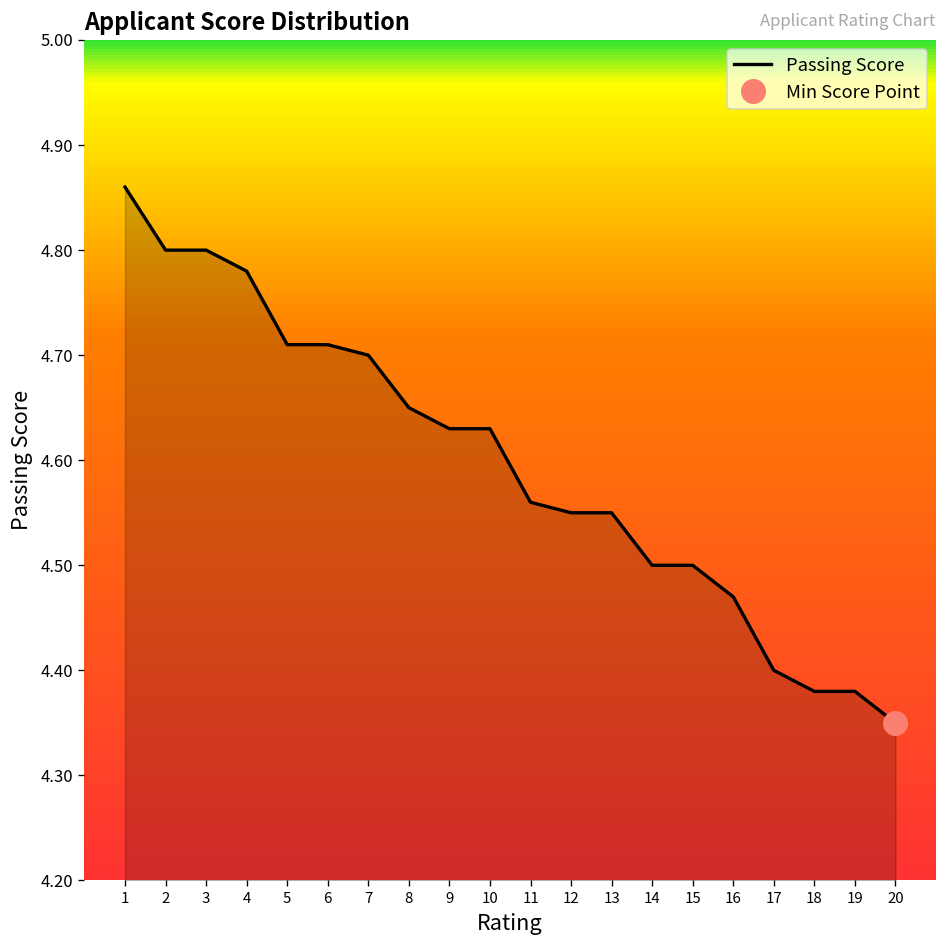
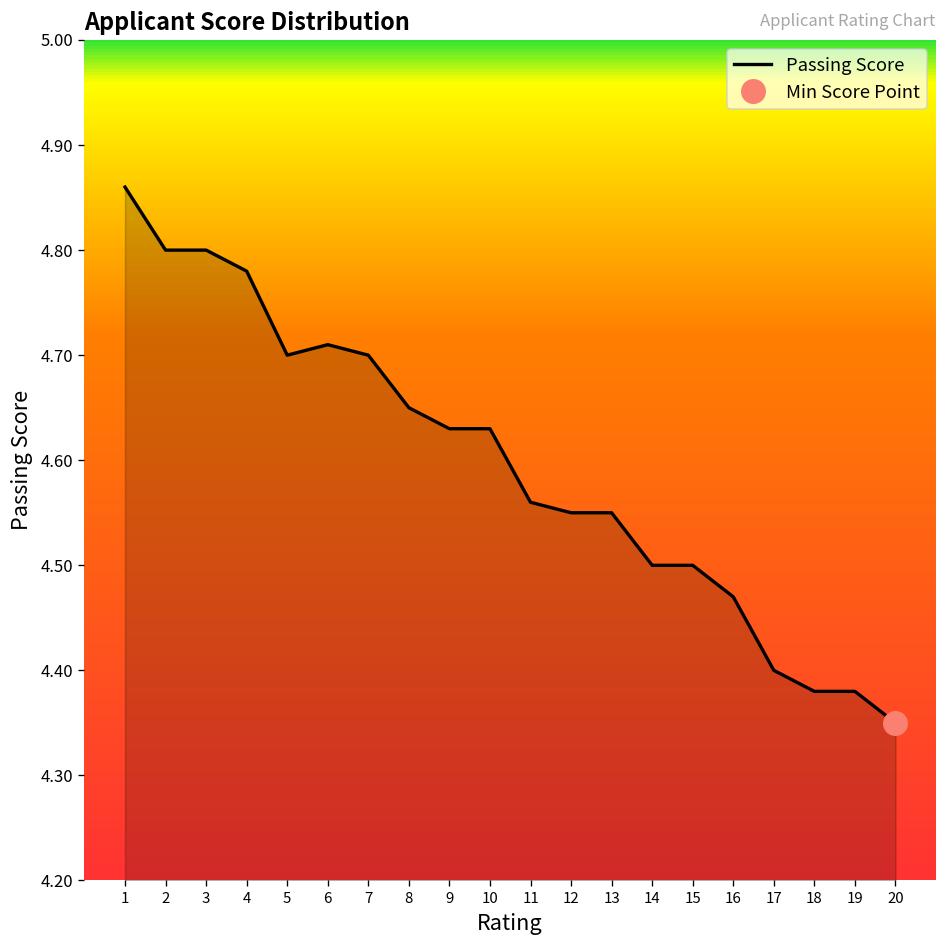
Passing Score, 5: 4.71 -> 4.70
